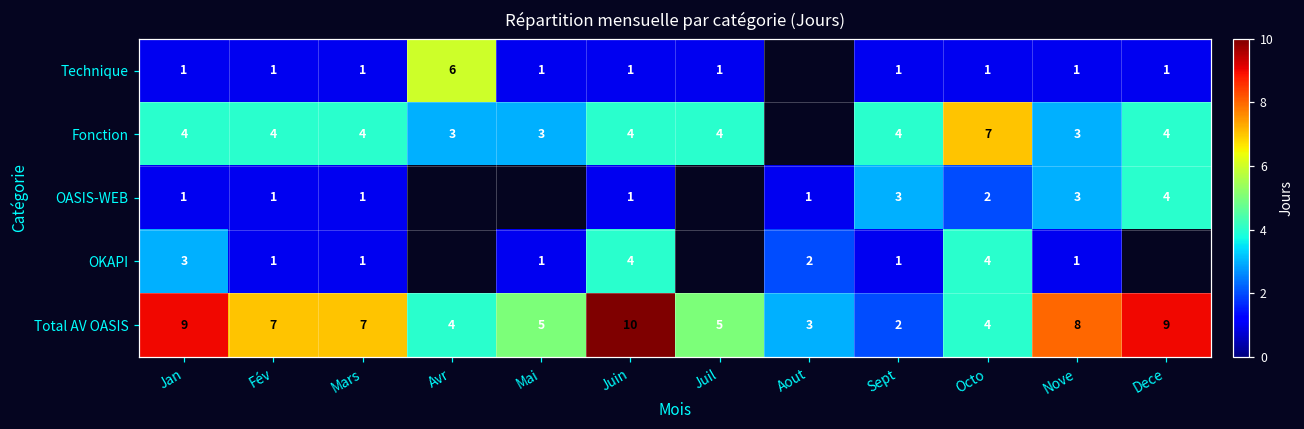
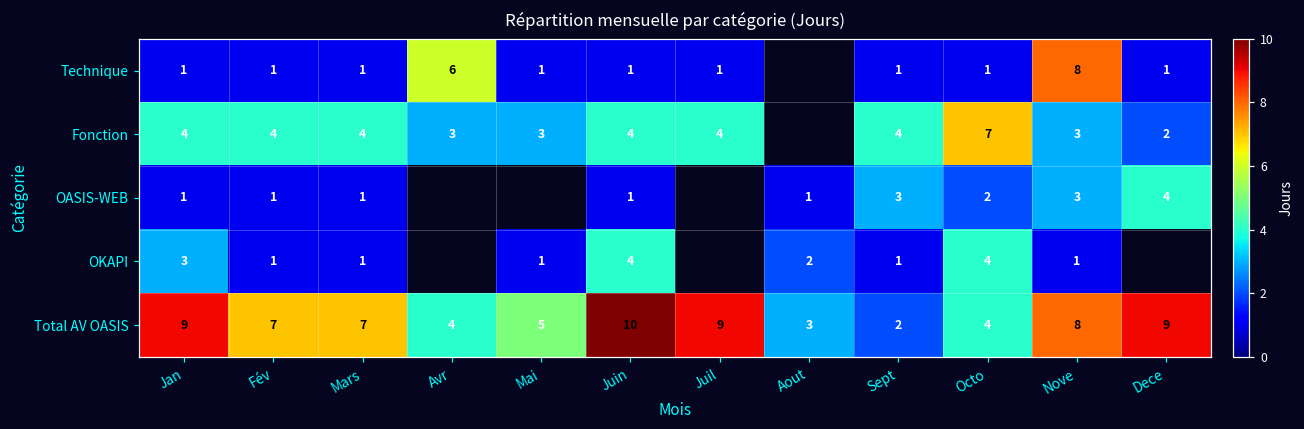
Technique, Nove: 1 -> 8
Fonction, Dece: 4 -> 2
Total AV OASIS, Juil: 5 -> 9
